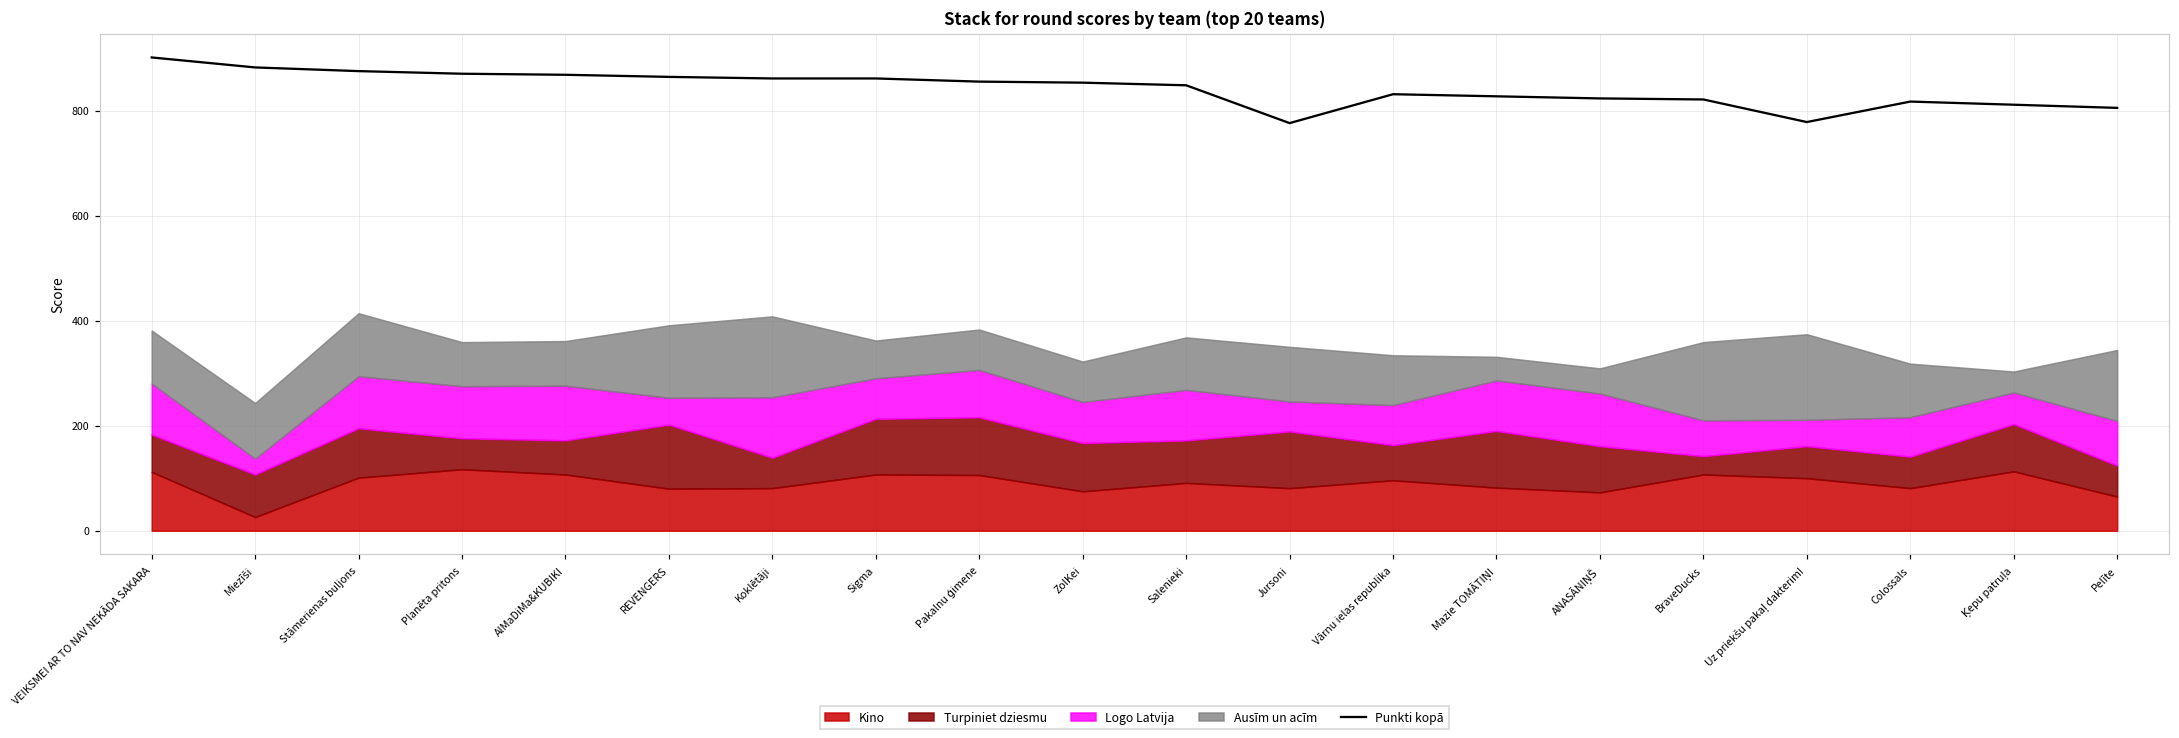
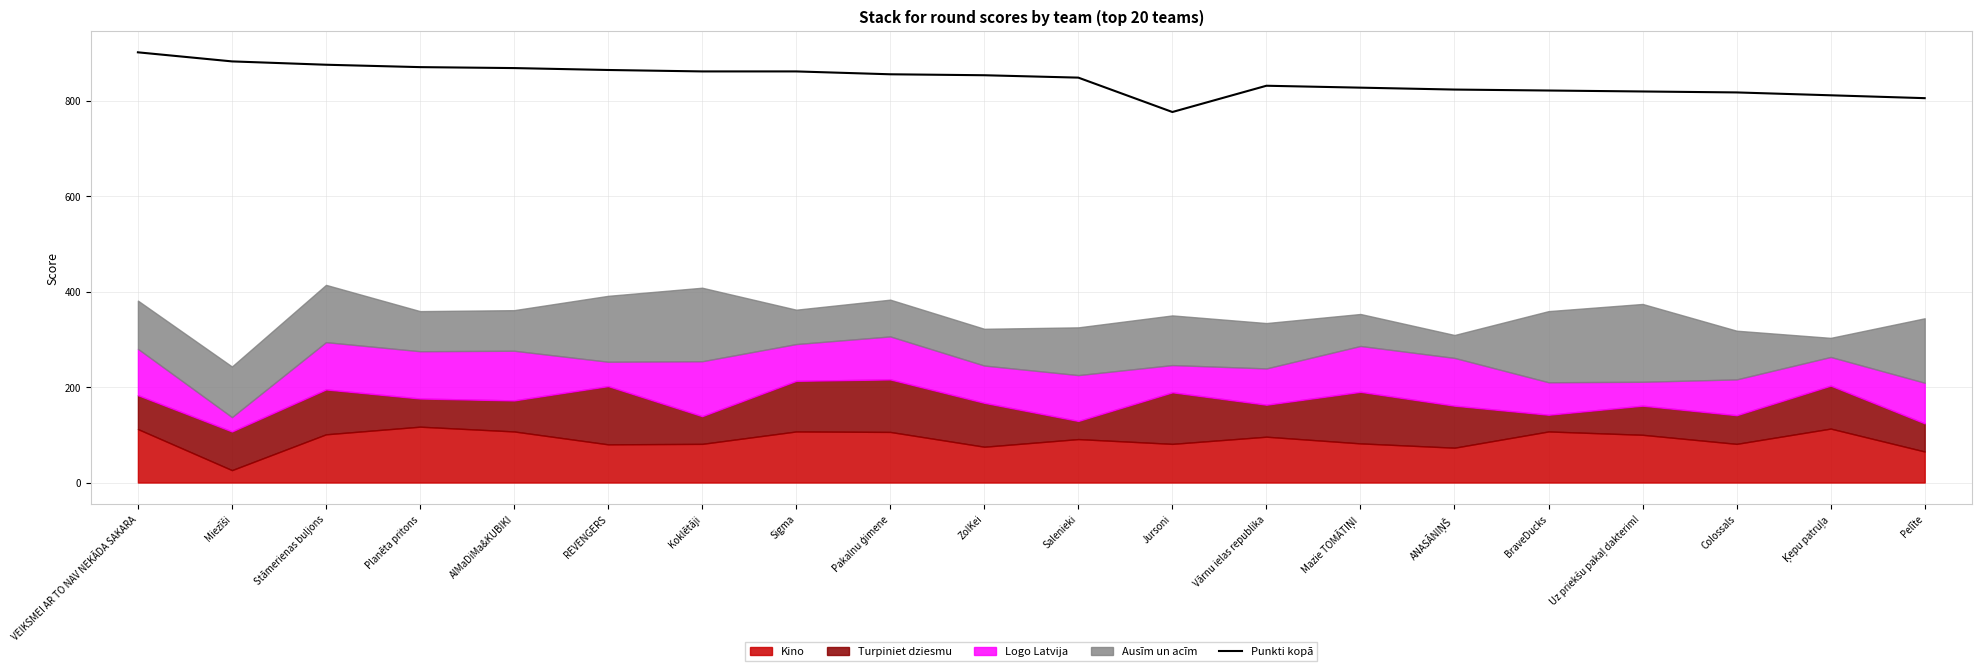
Turpiniet dziesmu, Salenieki: 80 -> 40
Ausīm un acīm, Mazie TOMĀTIŅI: 50 -> 70
Punkti kopā, Uz priekšu pakaļ dakterim!: 780 -> 820
